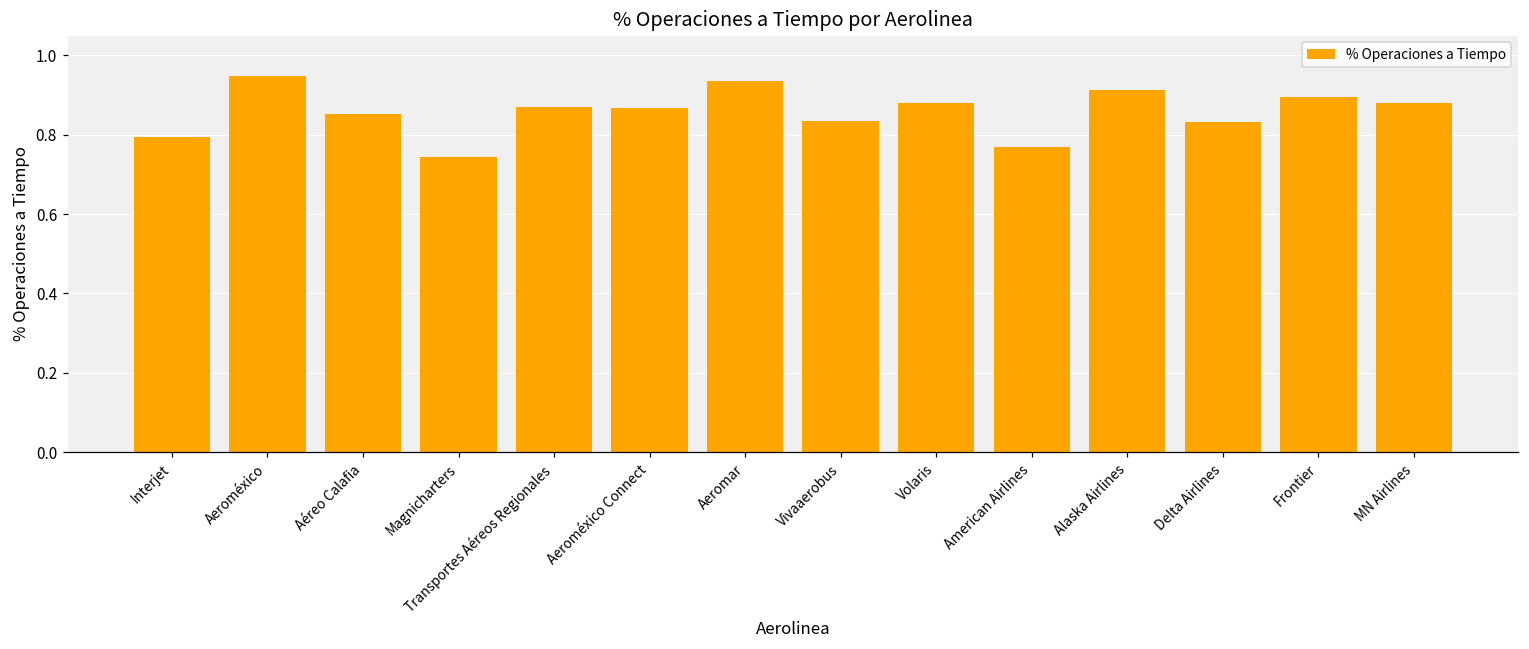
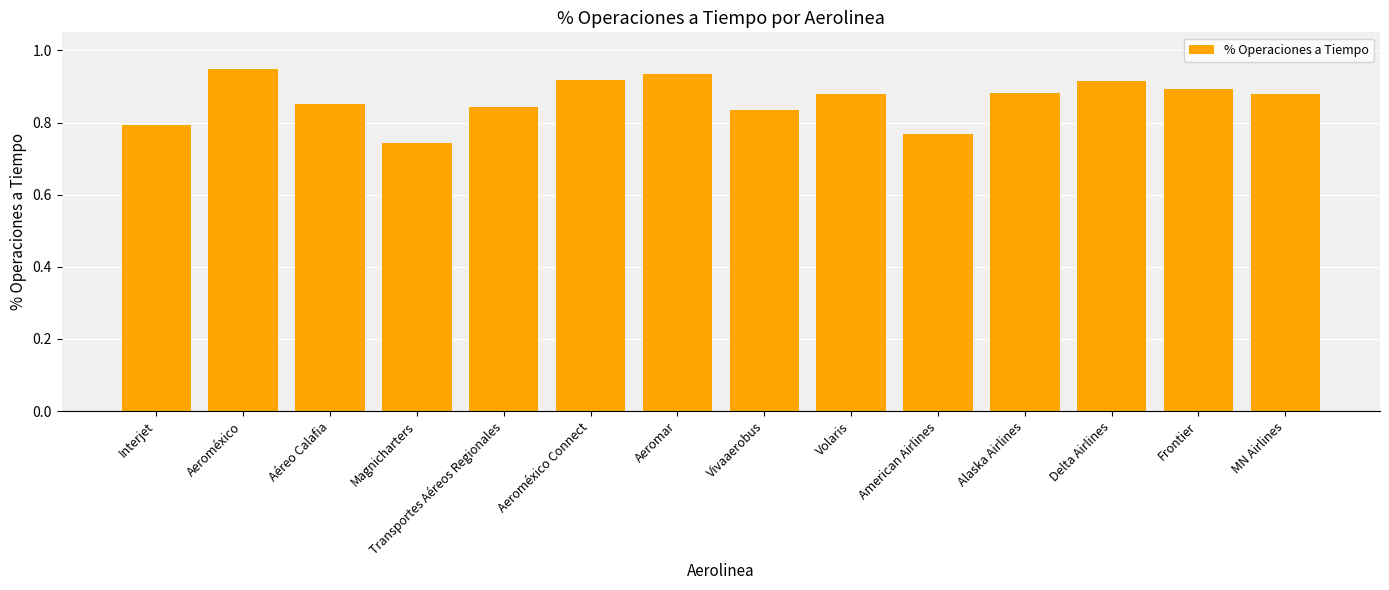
Transportes Aéreos Regionales: 0.87 -> 0.84
Aeroméxico Connect: 0.87 -> 0.92
Alaska Airlines: 0.91 -> 0.88
Delta Airlines: 0.83 -> 0.91
